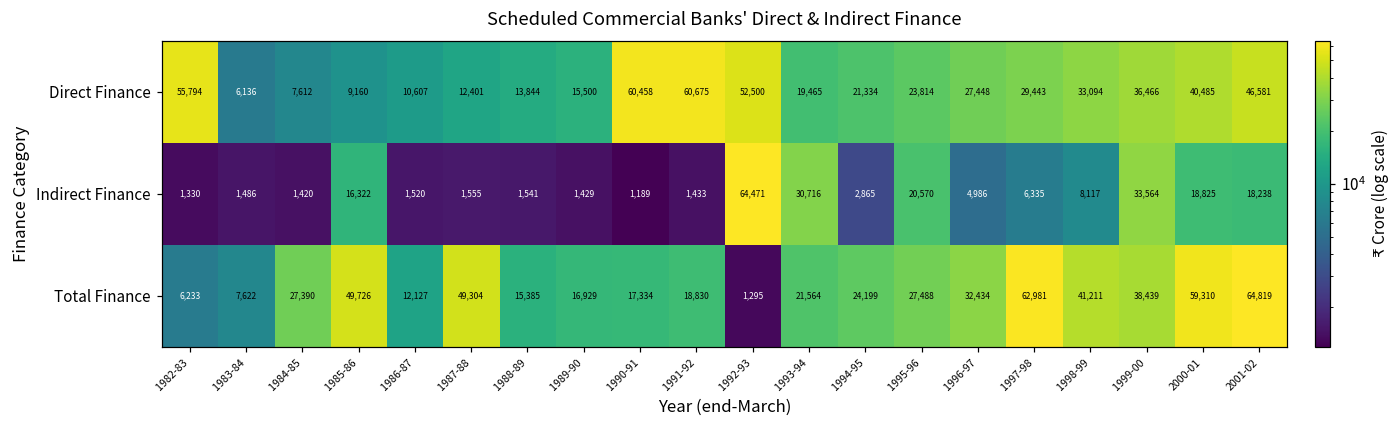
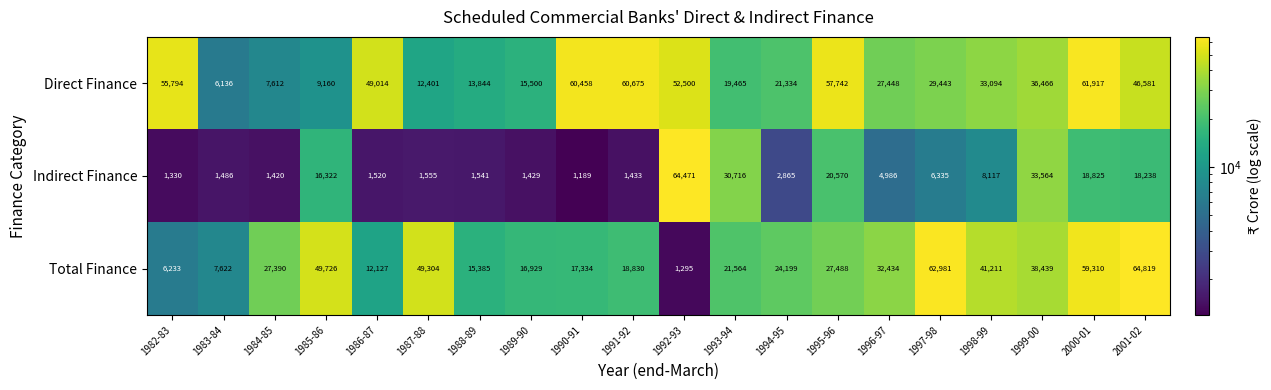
Direct Finance, 1986-87: 10,607 -> 49,014
Direct Finance, 1995-96: 23,814 -> 57,742
Direct Finance, 2000-01: 40,485 -> 61,917
